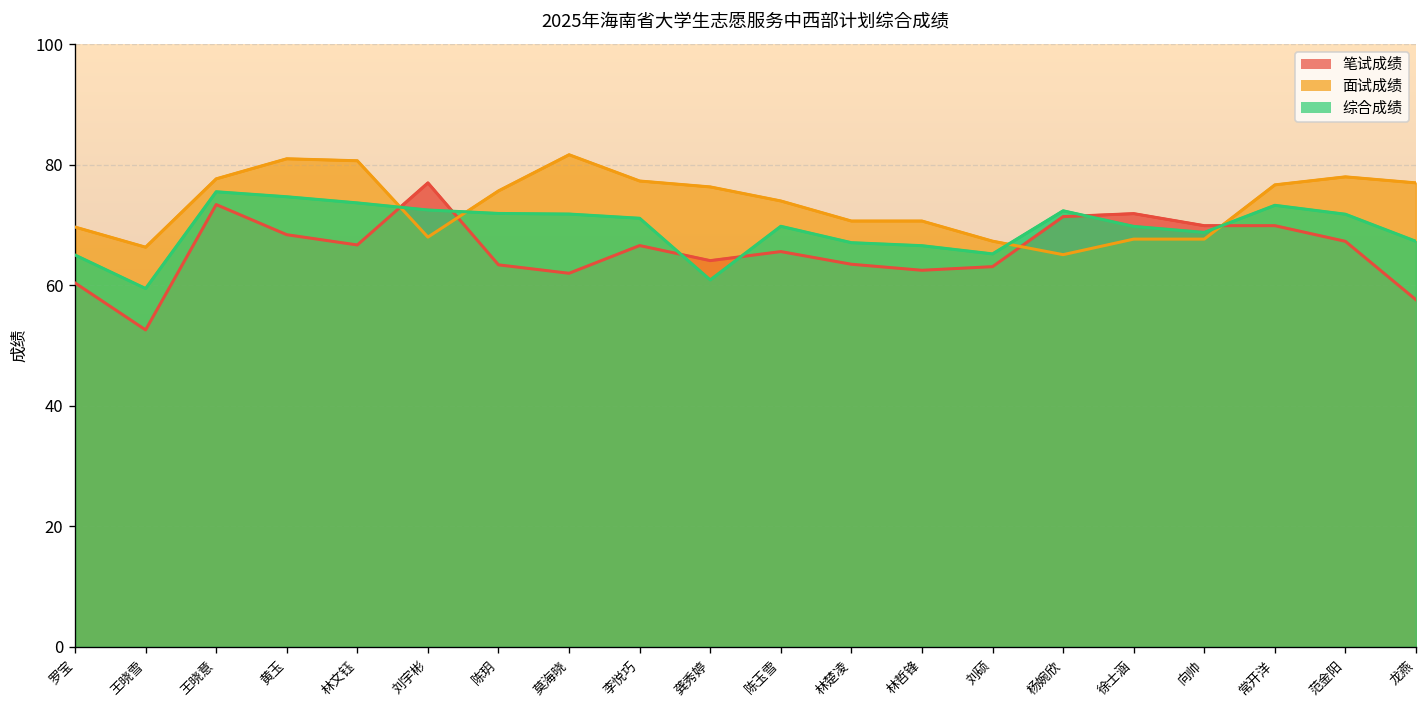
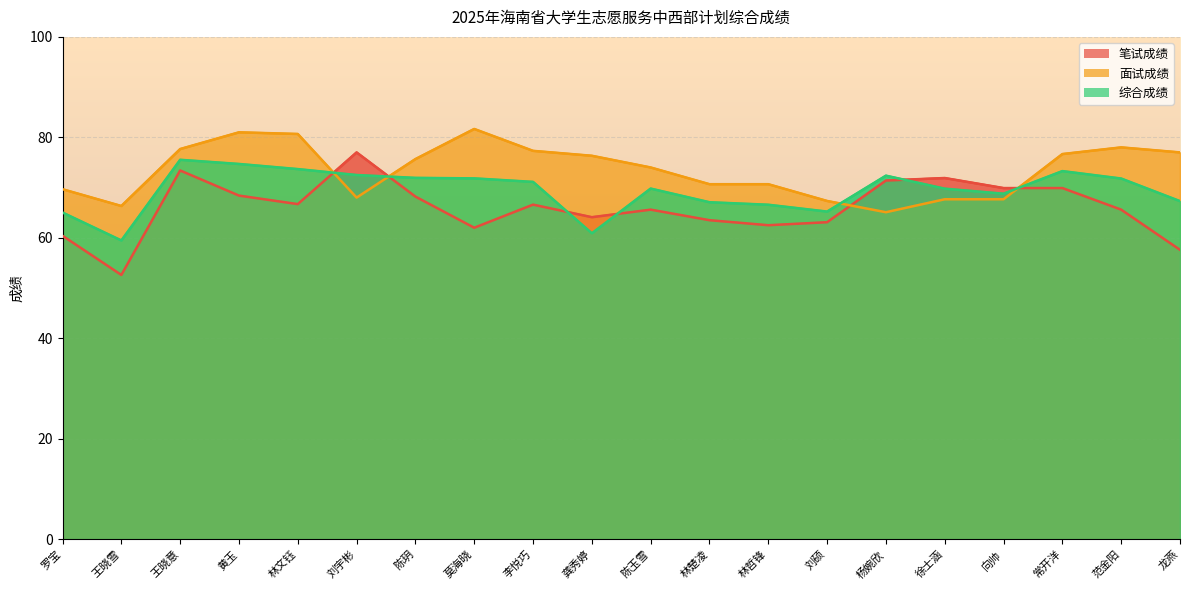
笔试成绩, 陈玥: 63 -> 68
笔试成绩, 范金阳: 67 -> 66
